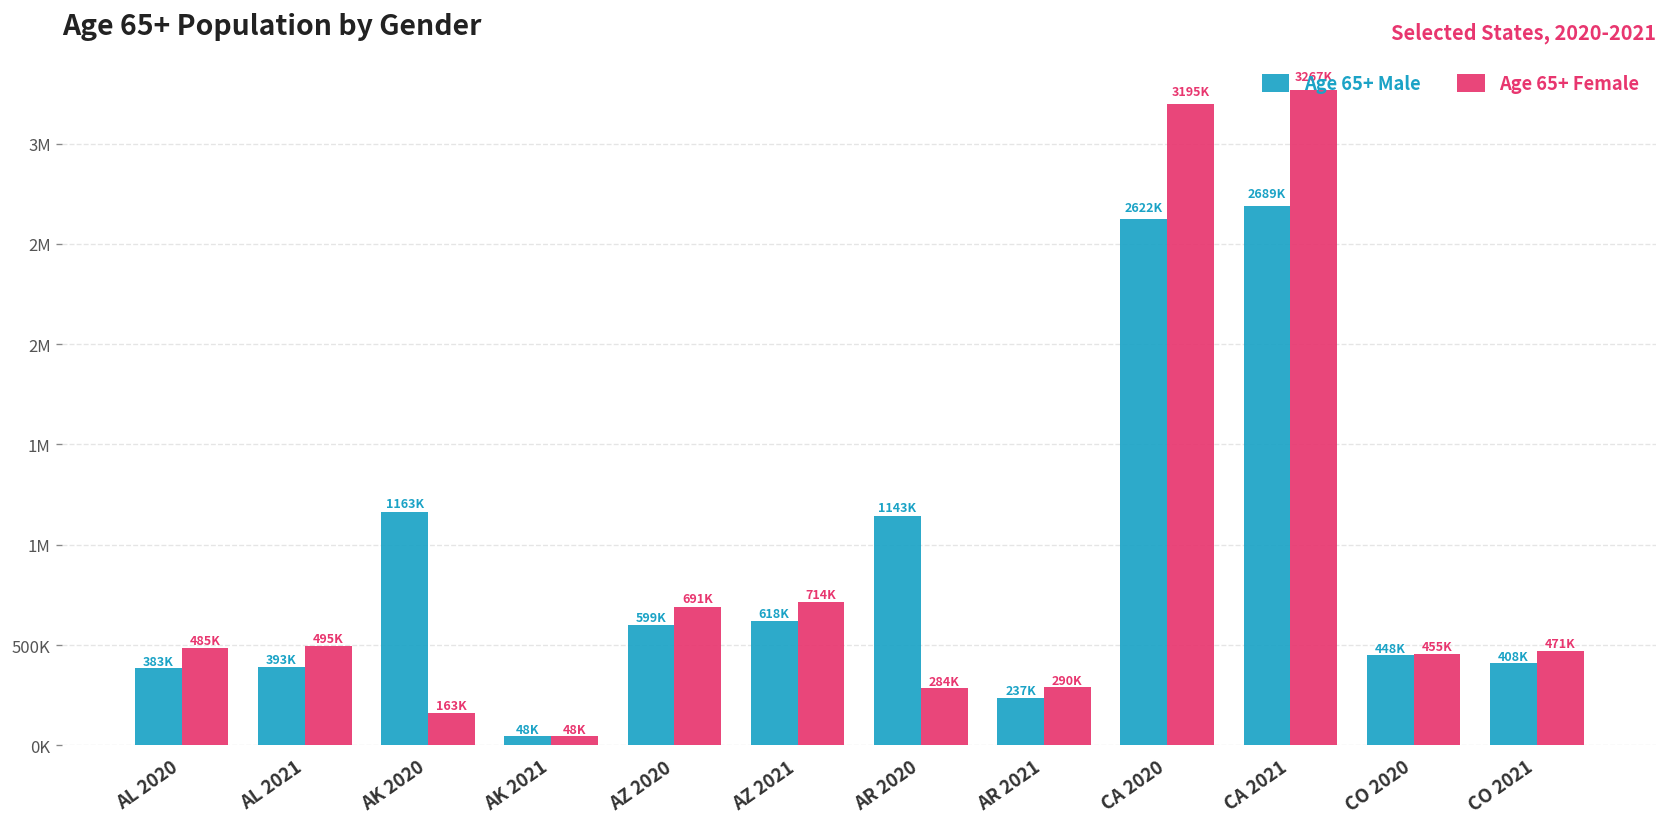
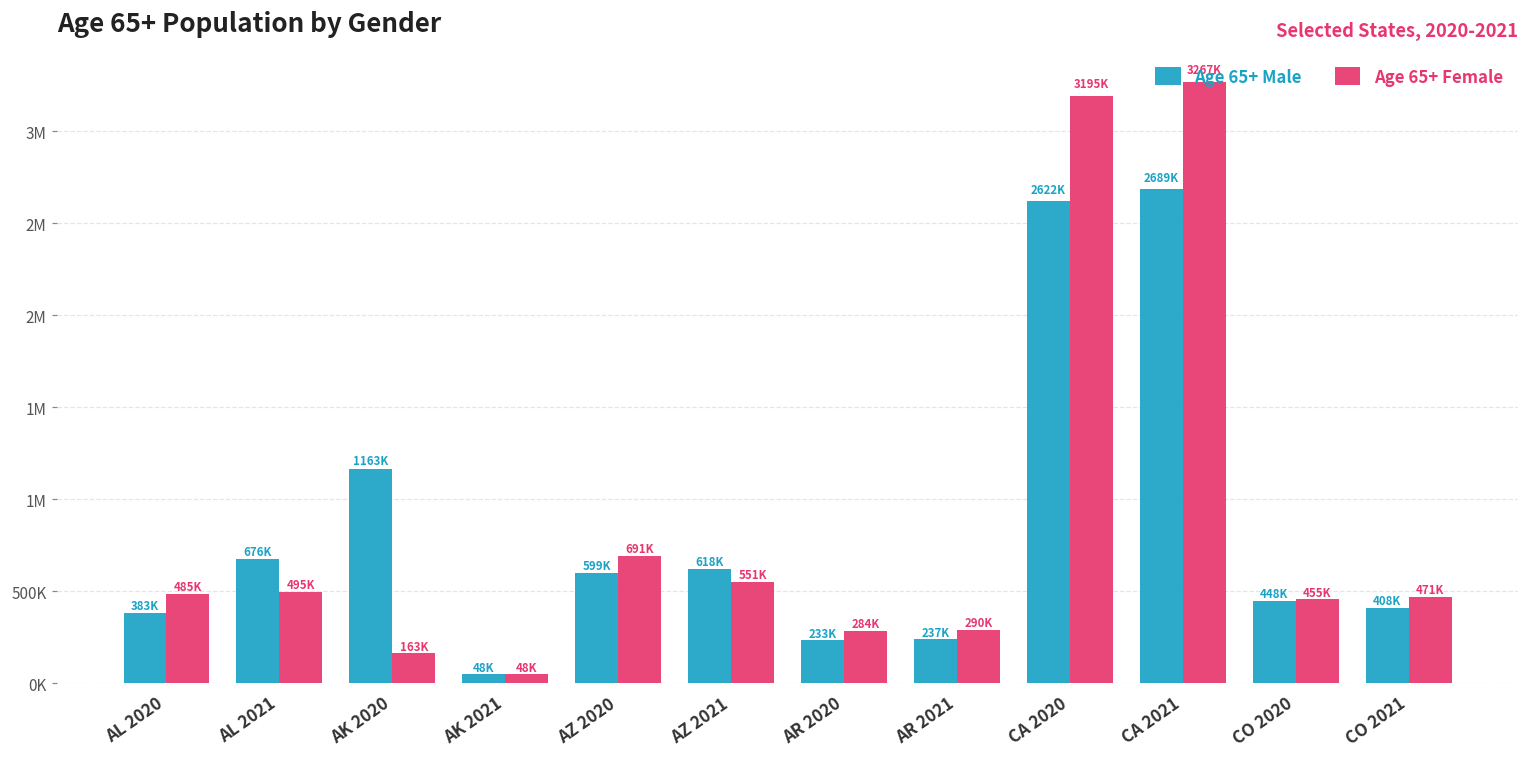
Age 65+ Male, AL 2021: 393K -> 676K
Age 65+ Female, AZ 2021: 714K -> 551K
Age 65+ Male, AR 2020: 1143K -> 233K
